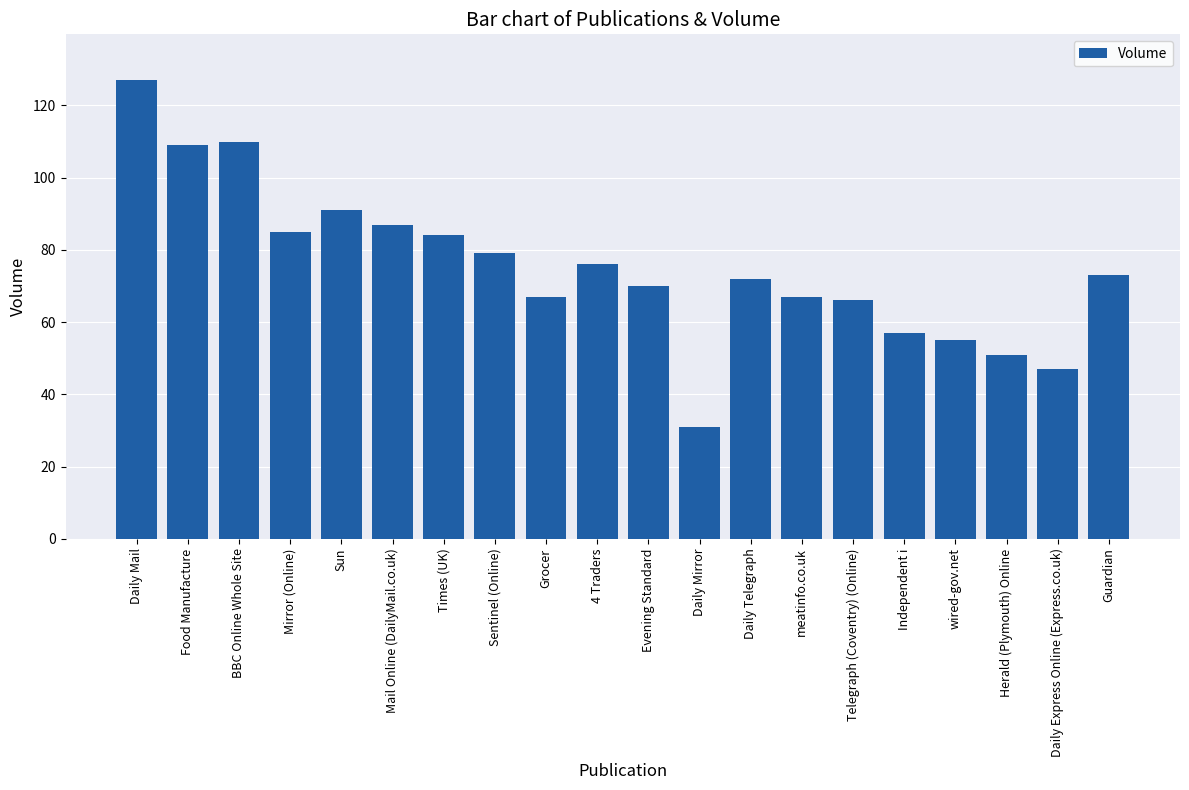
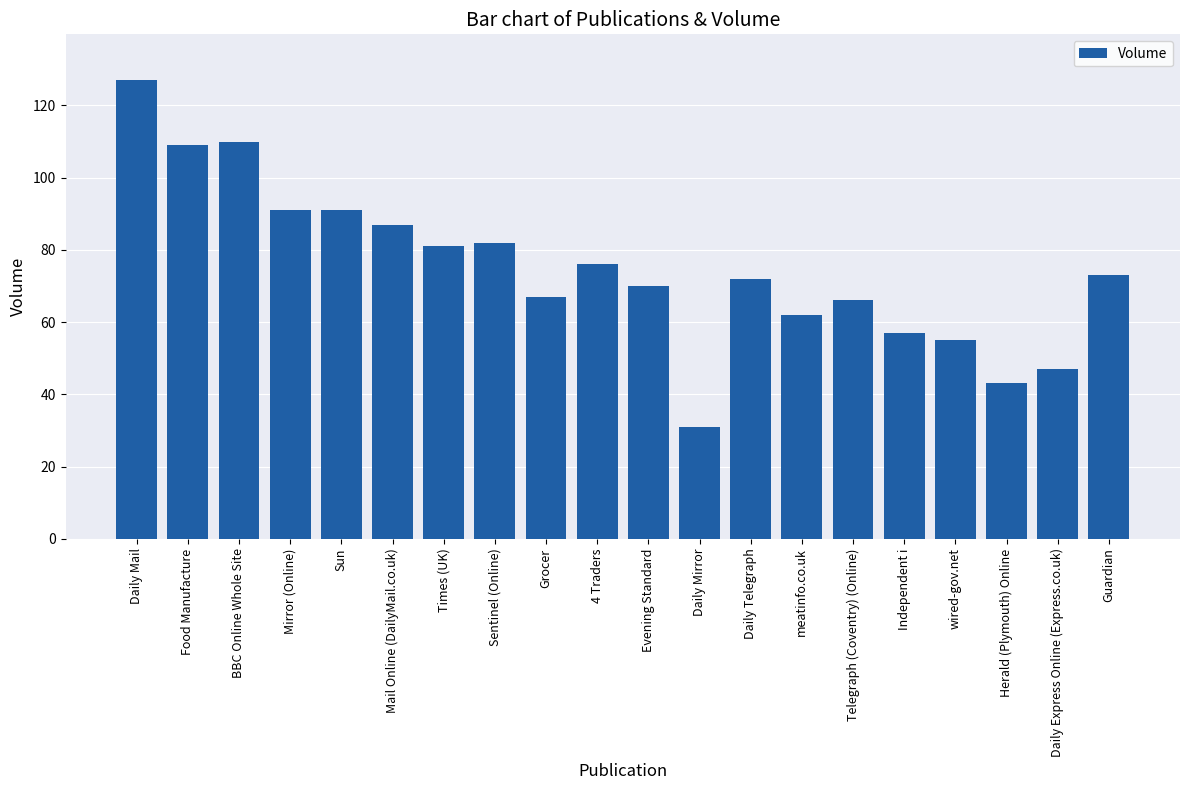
Mirror (Online): 85 -> 91
Times (UK): 84 -> 81
Sentinel (Online): 79 -> 82
meatinfo.co.uk: 67 -> 62
Herald (Plymouth) Online: 51 -> 43
